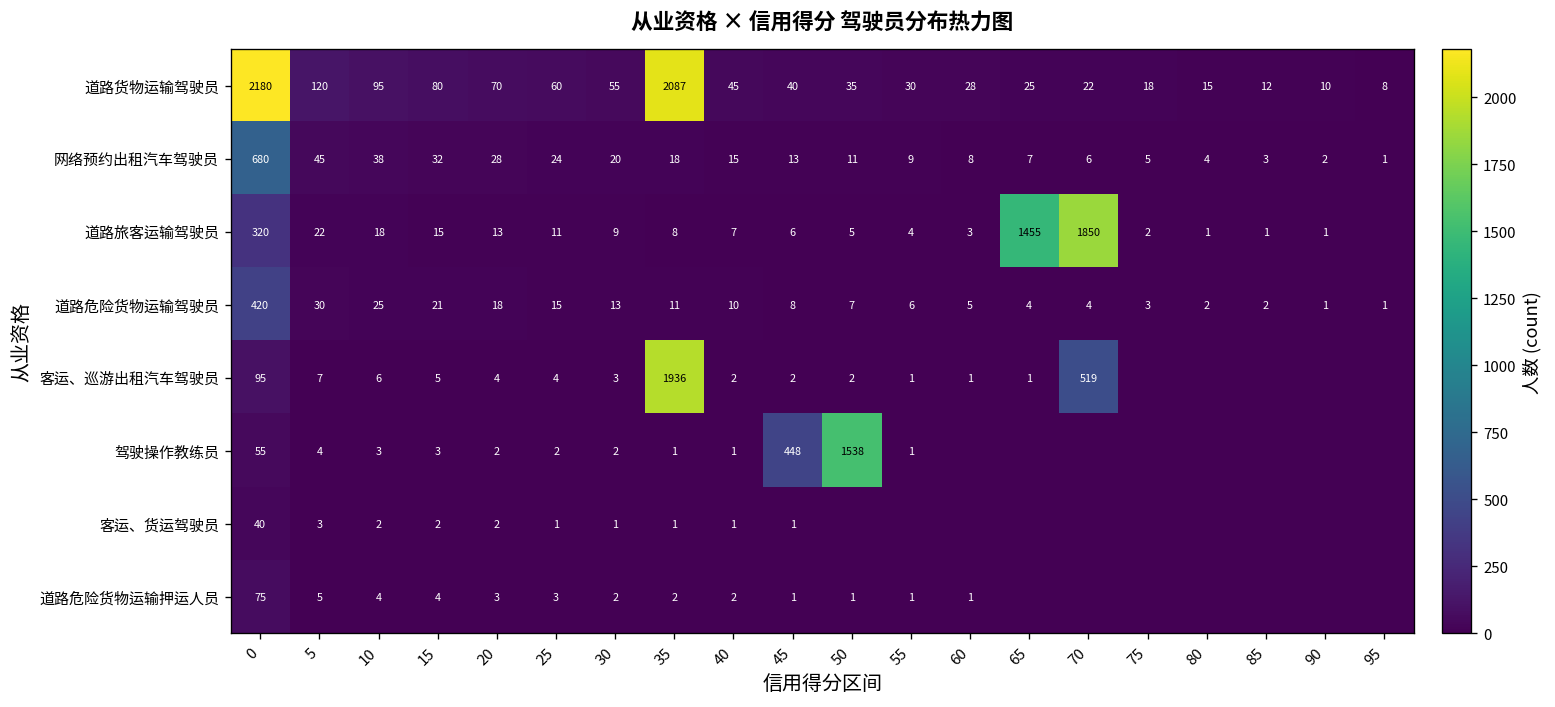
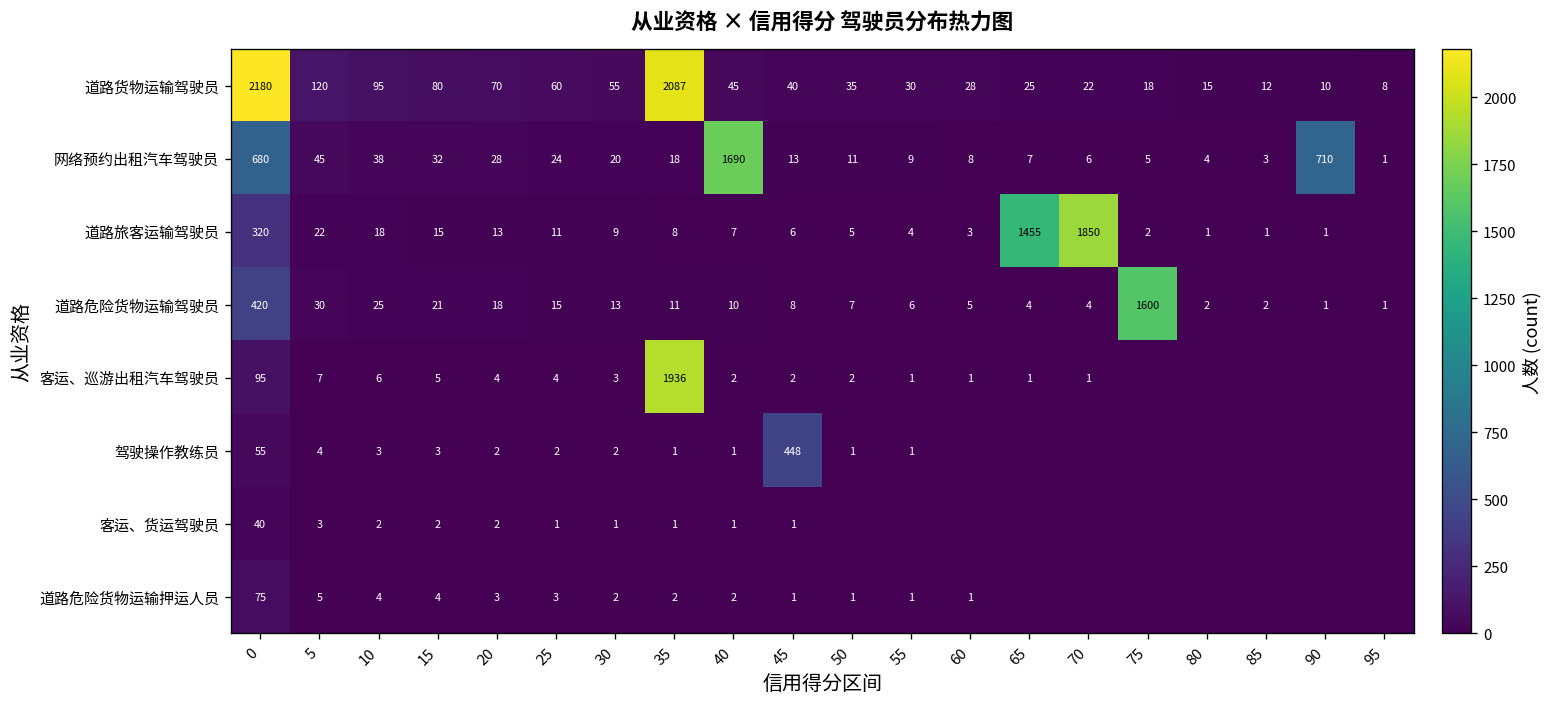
网络预约出租汽车驾驶员, 40: 15 -> 1690
网络预约出租汽车驾驶员, 90: 2 -> 710
道路危险货物运输驾驶员, 75: 3 -> 1600
客运、巡游出租汽车驾驶员, 70: 519 -> 1
驾驶操作教练员, 50: 1538 -> 1
